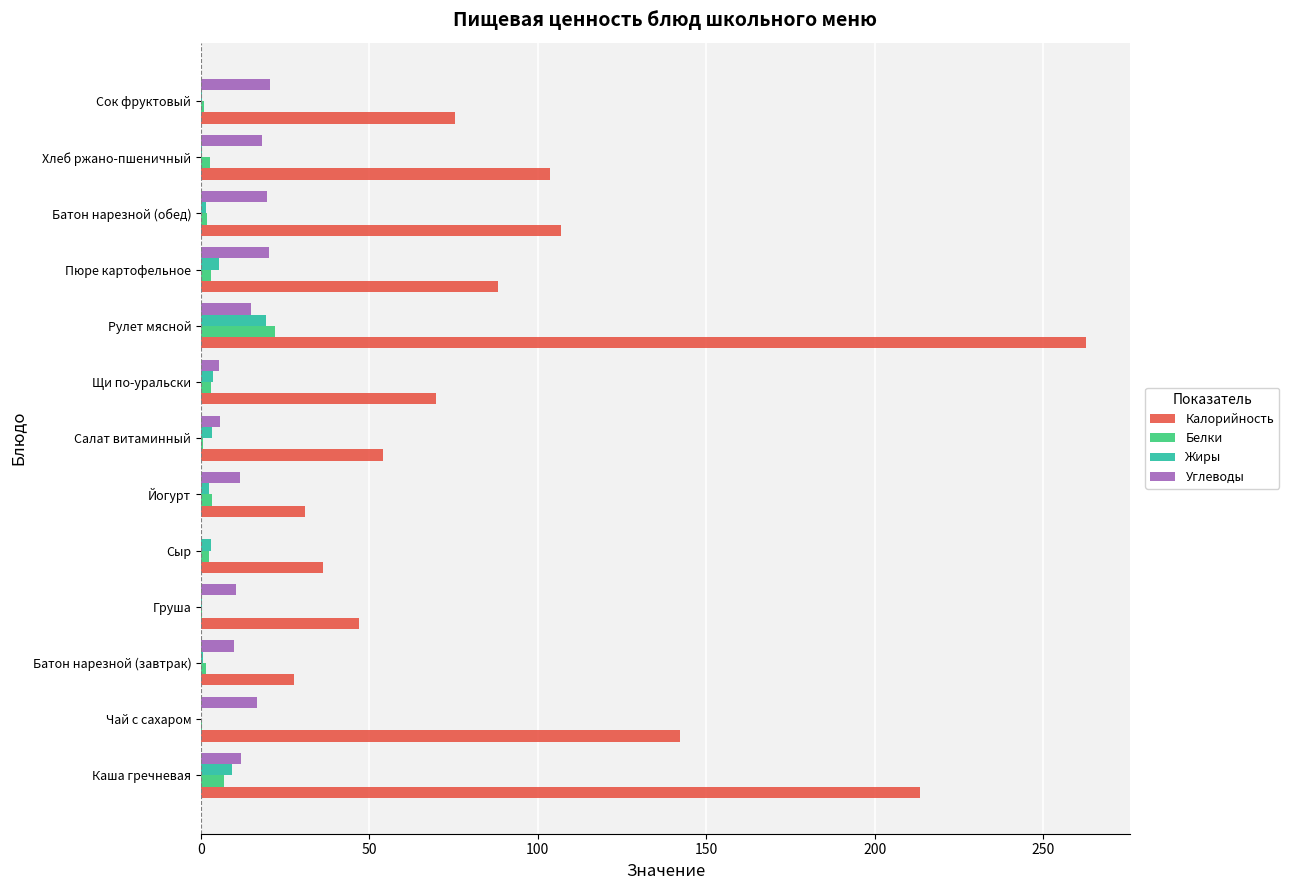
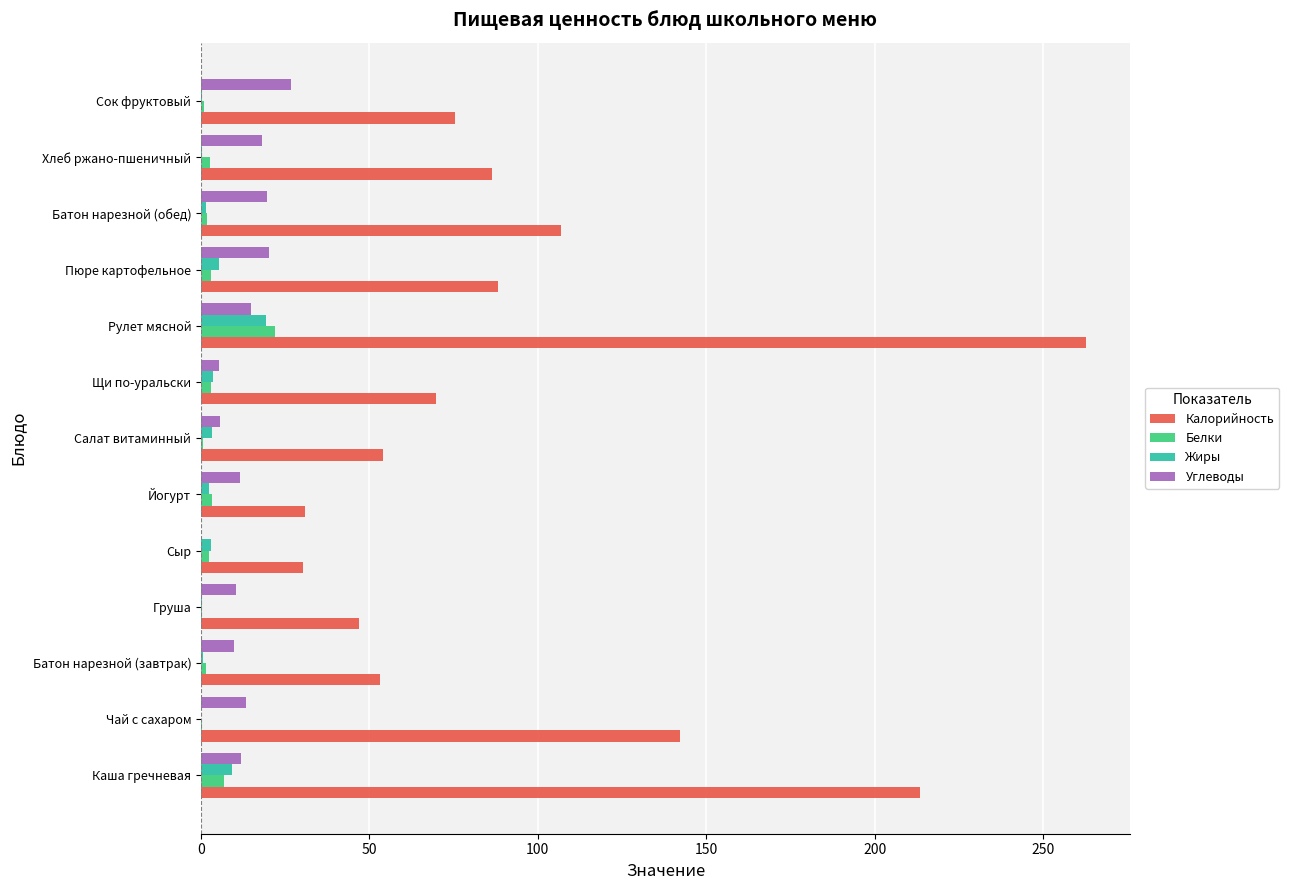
Углеводы, Сок фруктовый: 21 -> 27
Калорийность, Хлеб ржано-пшеничный: 104 -> 86
Калорийность, Сыр: 36 -> 30
Калорийность, Батон нарезной (завтрак): 28 -> 53
Углеводы, Чай с сахаром: 17 -> 14
